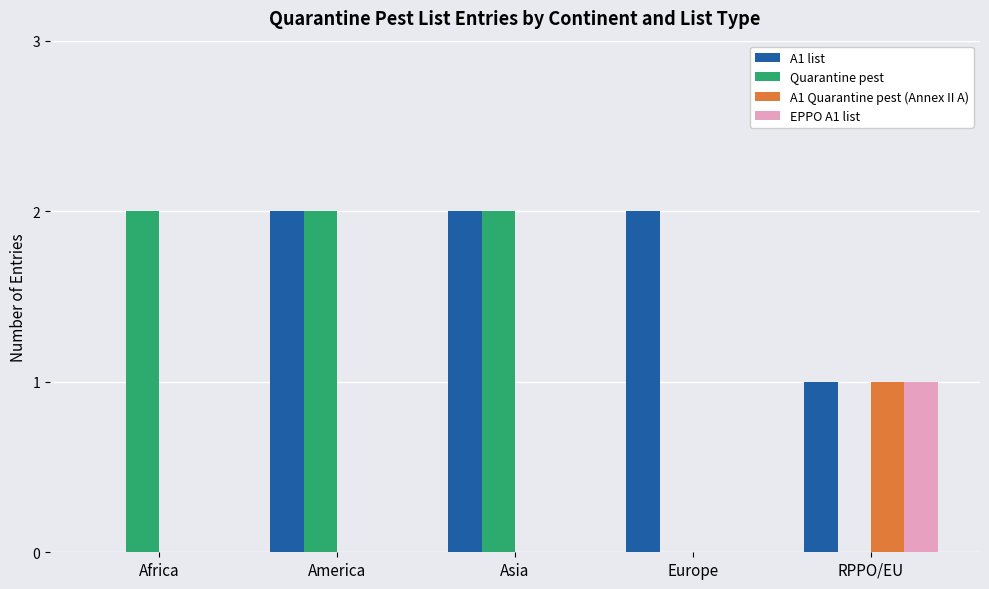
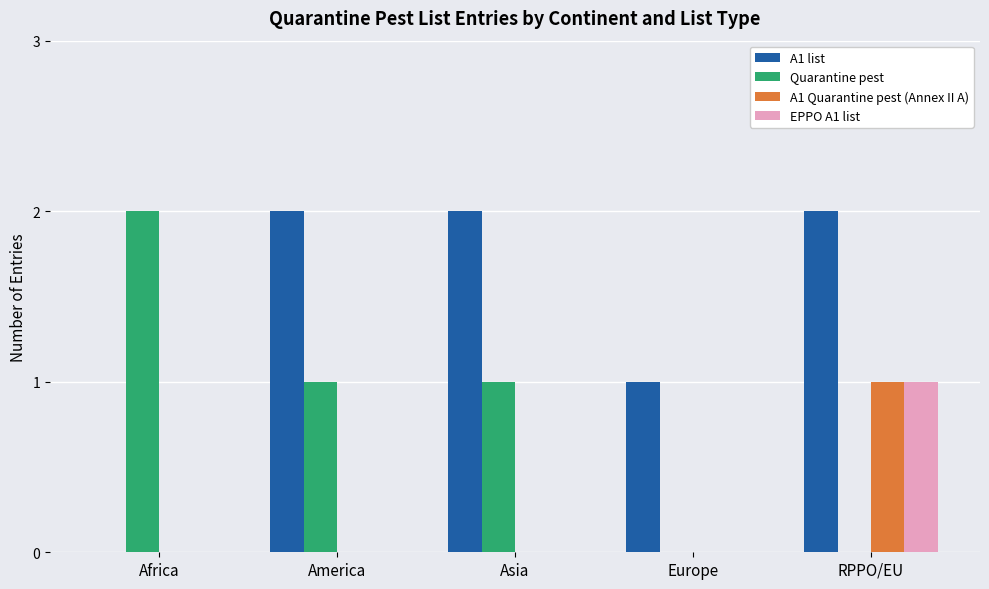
Quarantine pest, America: 2 -> 1
Quarantine pest, Asia: 2 -> 1
A1 list, Europe: 2 -> 1
A1 list, RPPO/EU: 1 -> 2
